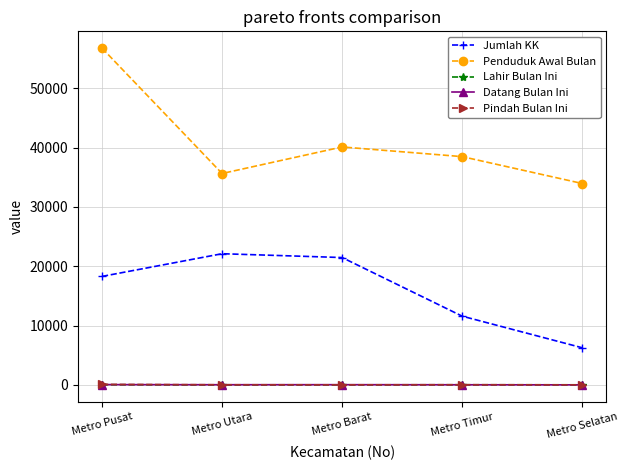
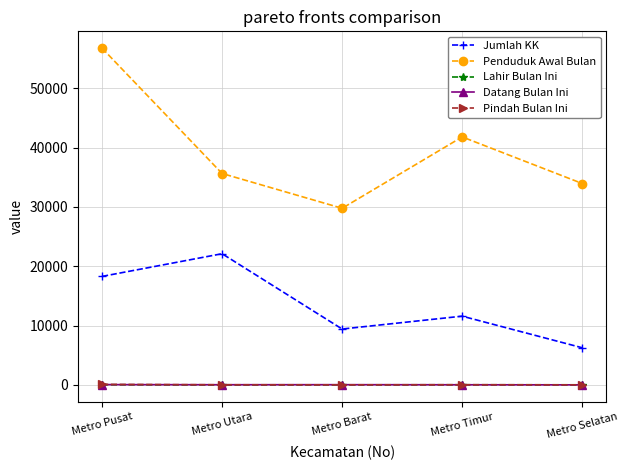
Jumlah KK, Metro Barat: 21000 -> 9000
Penduduk Awal Bulan, Metro Barat: 40000 -> 30000
Penduduk Awal Bulan, Metro Timur: 38000 -> 42000
